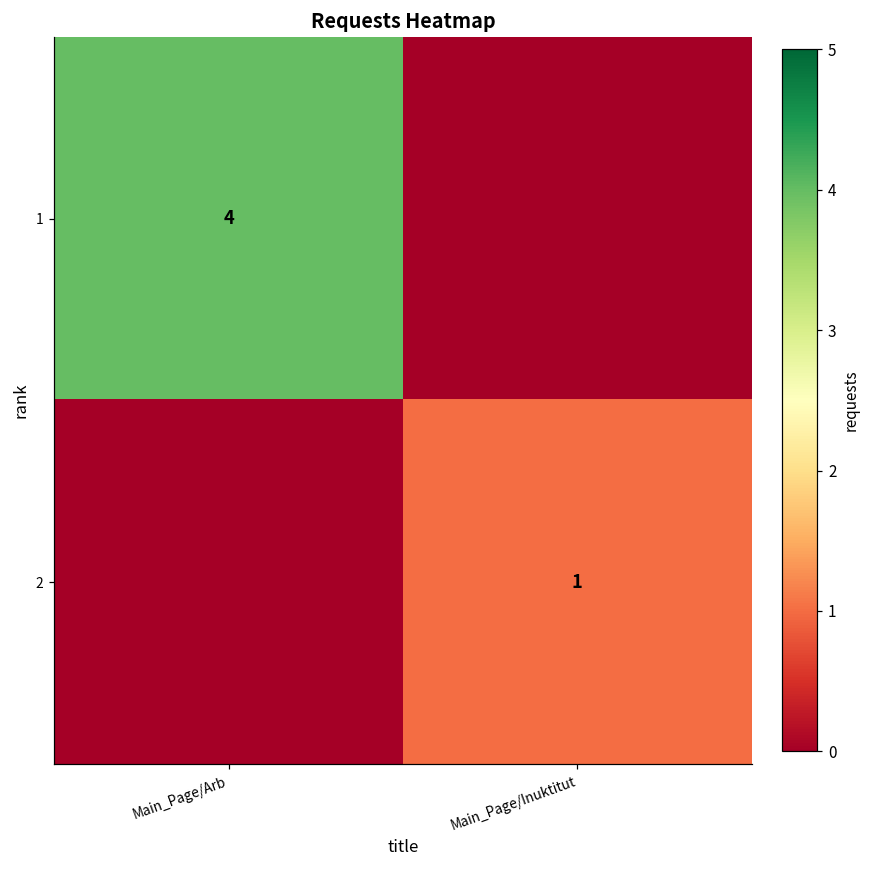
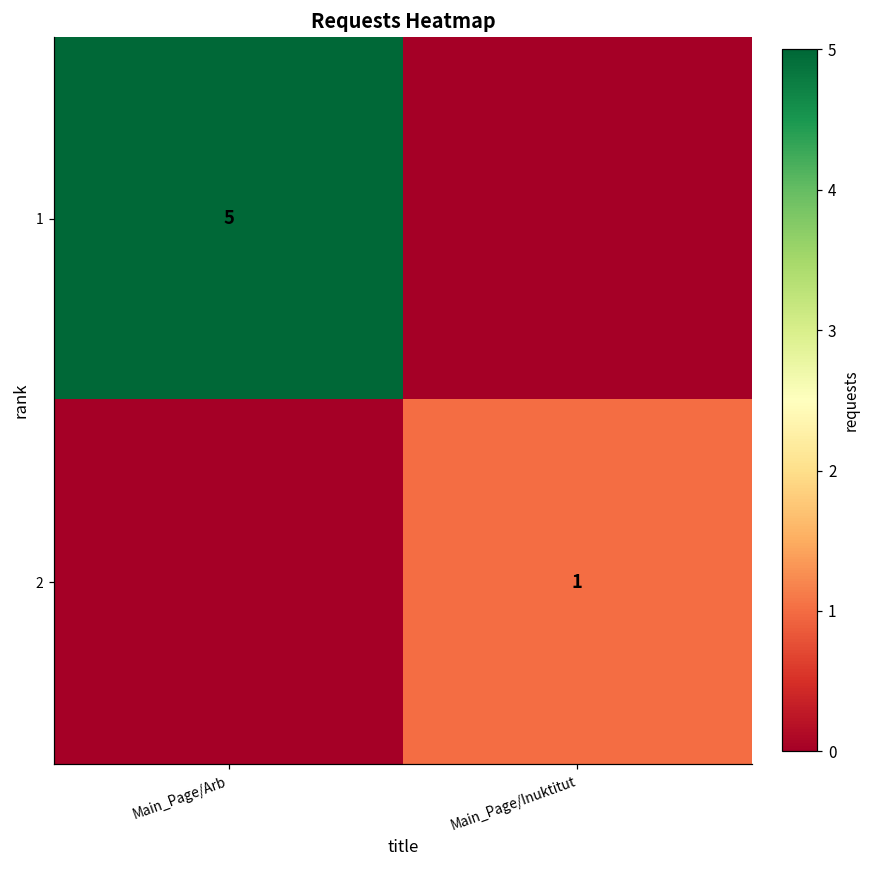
1, Main_Page/Arb: 4 -> 5
